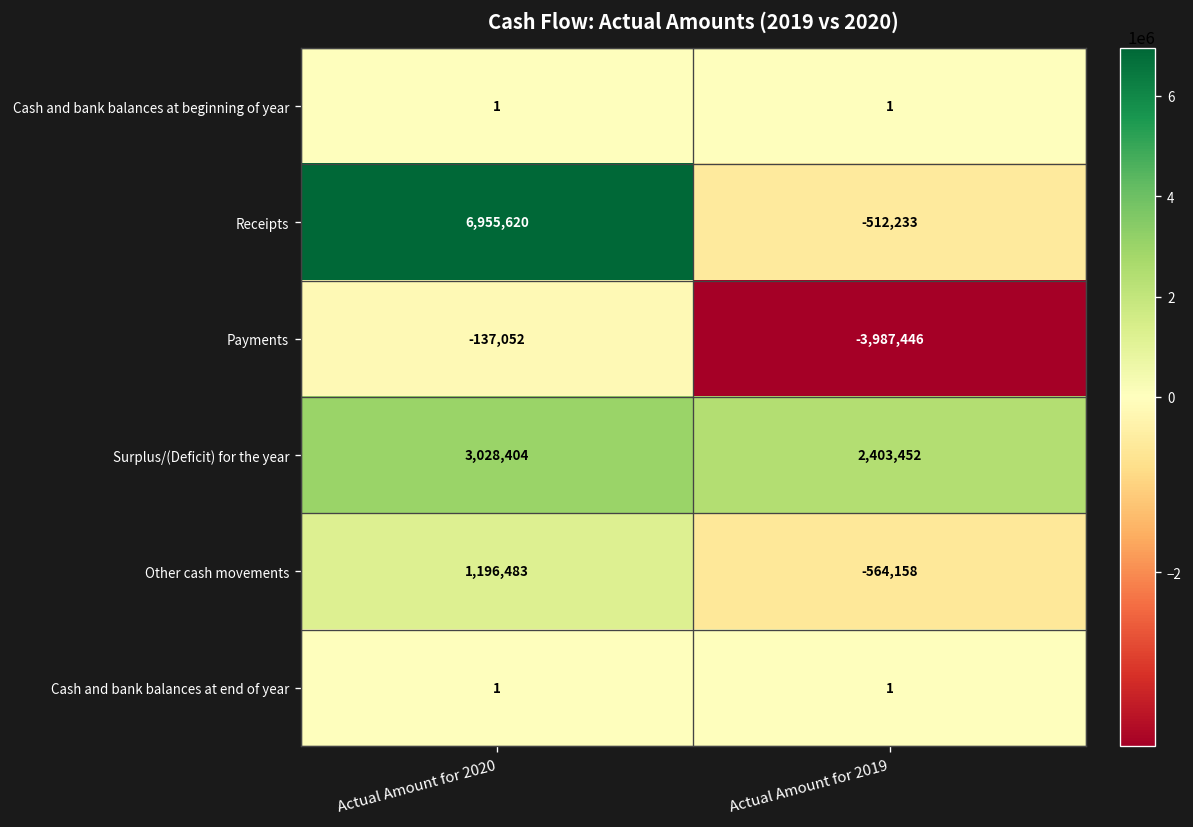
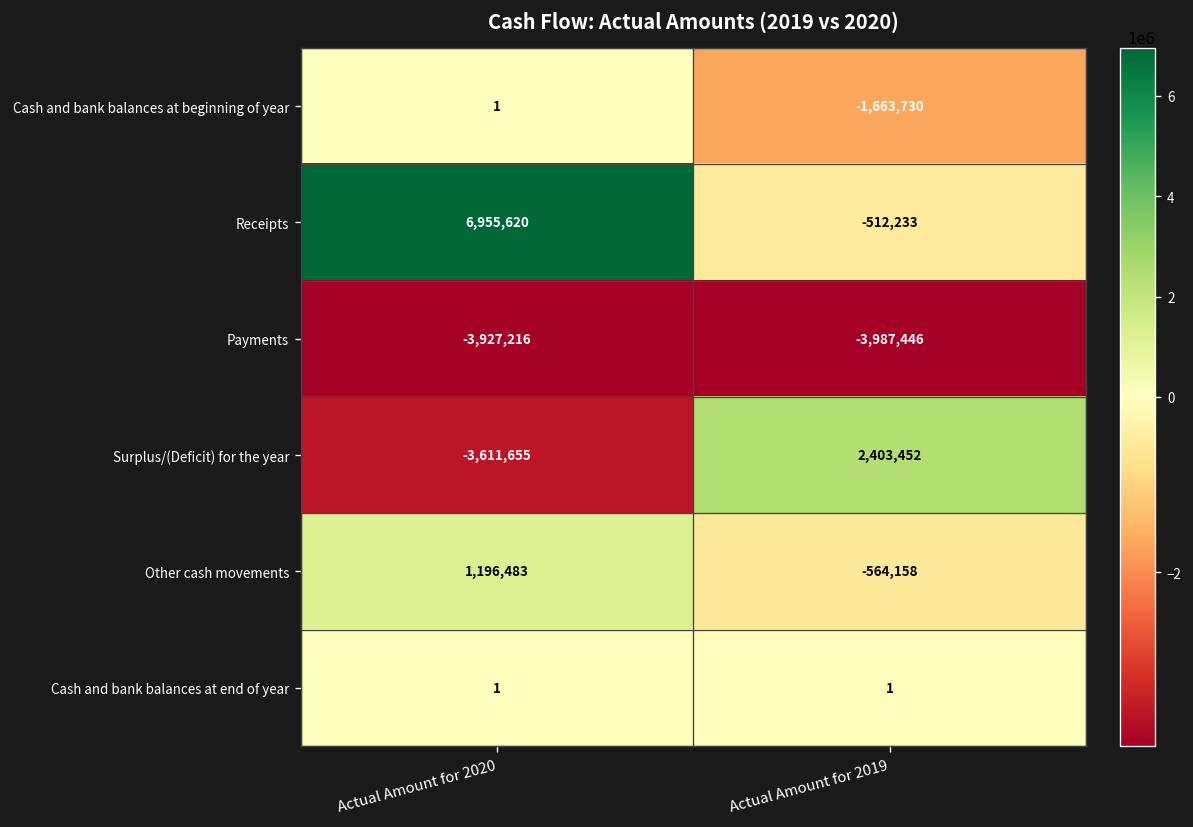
Cash and bank balances at beginning of year, Actual Amount for 2019: 1 -> -1,663,730
Payments, Actual Amount for 2020: -137,052 -> -3,927,216
Surplus/(Deficit) for the year, Actual Amount for 2020: 3,028,404 -> -3,611,655
